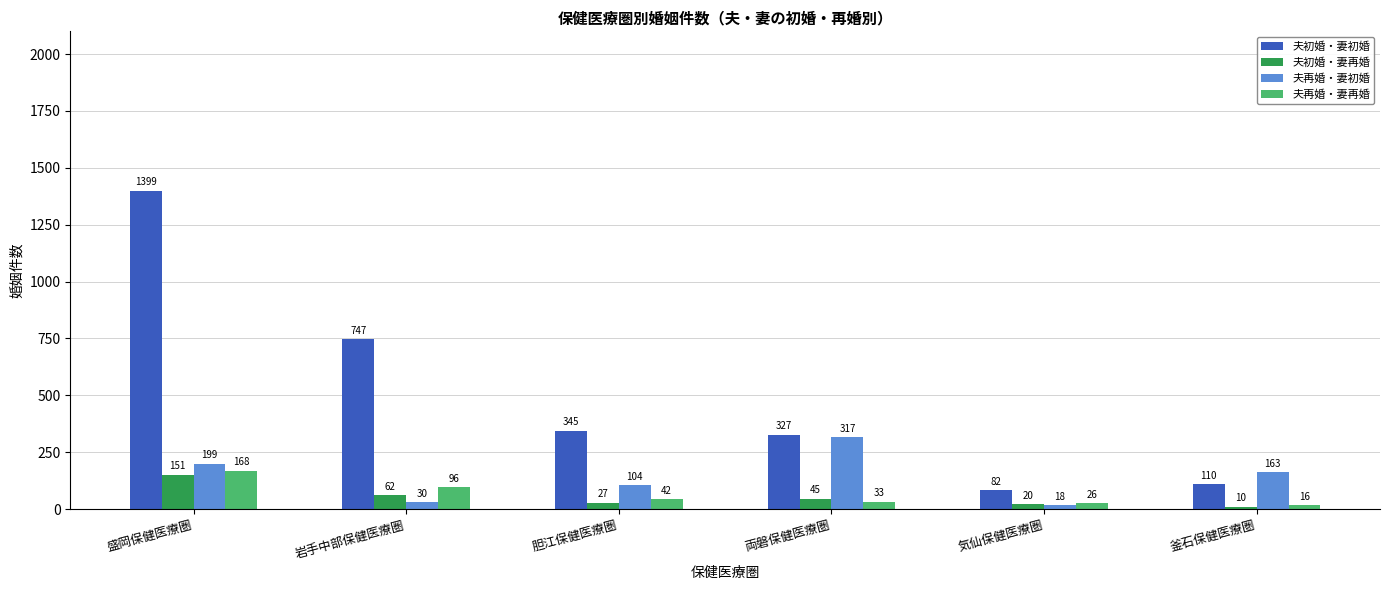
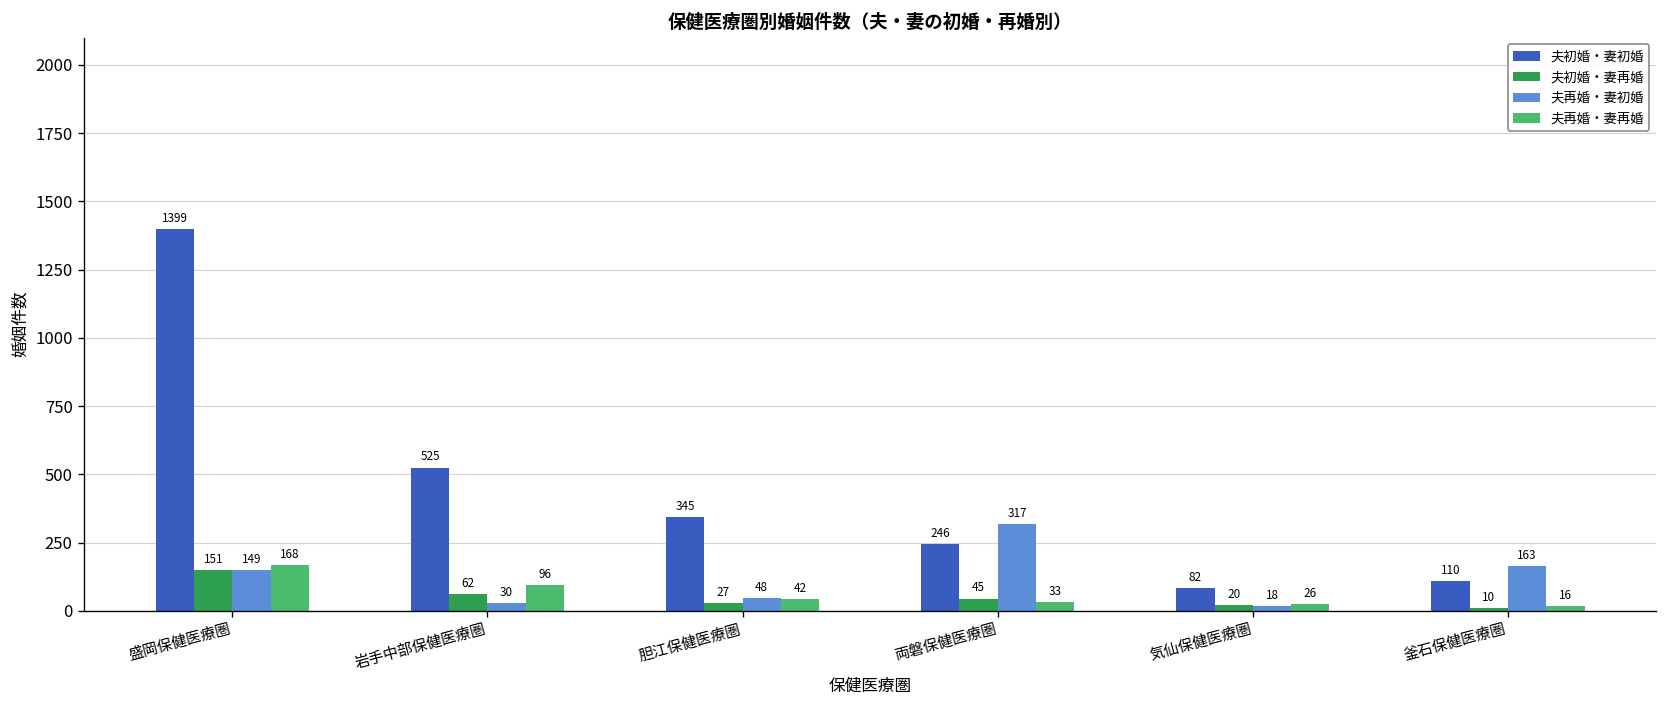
夫再婚・妻初婚, 盛岡保健医療圏: 199 -> 149
夫初婚・妻初婚, 岩手中部保健医療圏: 747 -> 525
夫再婚・妻初婚, 胆江保健医療圏: 104 -> 48
夫初婚・妻初婚, 両磐保健医療圏: 327 -> 246
